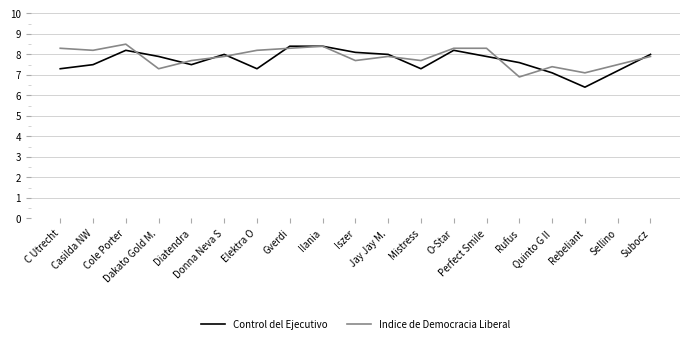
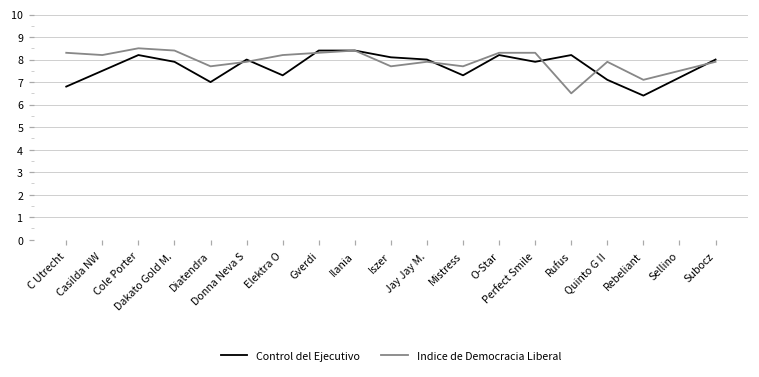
Control del Ejecutivo, C Utrecht: 7.3 -> 6.8
Indice de Democracia Liberal, Dakato Gold M.: 7.3 -> 8.4
Control del Ejecutivo, Diatendra: 7.5 -> 7.0
Control del Ejecutivo, Rufus: 7.6 -> 8.2
Indice de Democracia Liberal, Rufus: 6.9 -> 6.5
Indice de Democracia Liberal, Quinto G II: 7.4 -> 7.9
